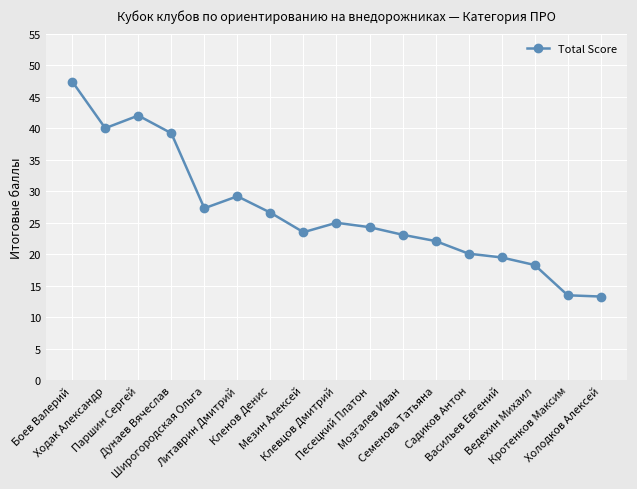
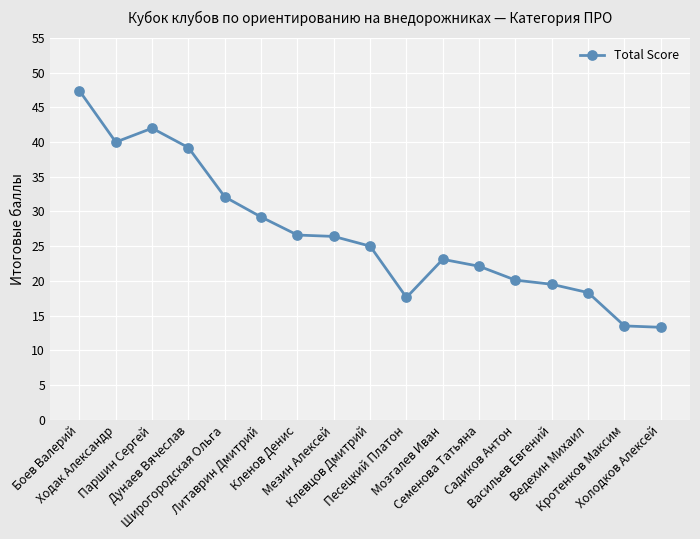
Широгородская Ольга: 27 -> 32
Мезин Алексей: 24 -> 26
Песецкий Платон: 24 -> 18
